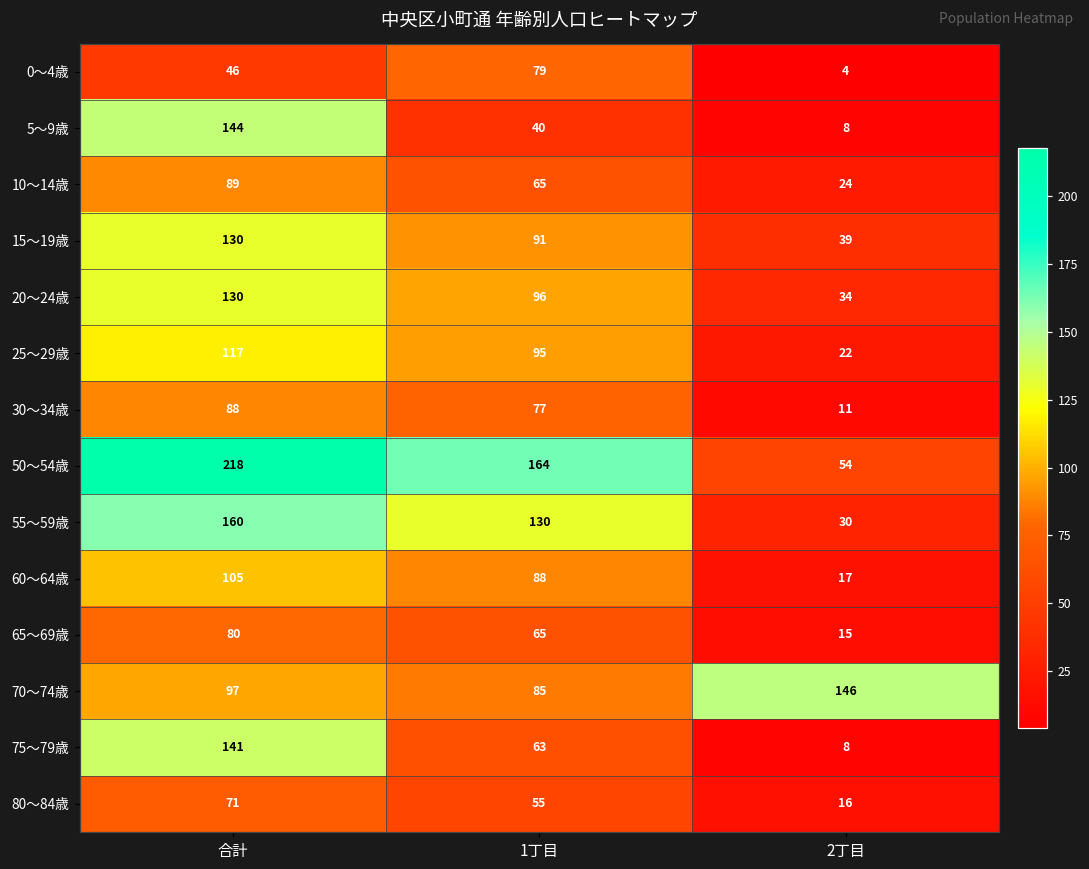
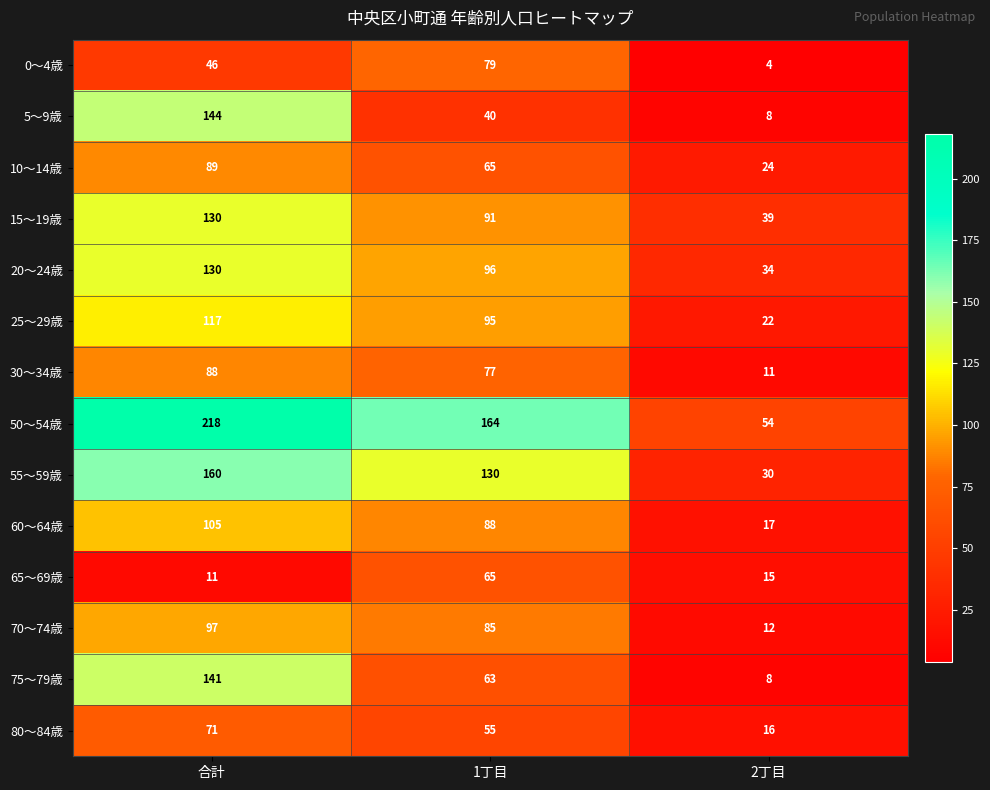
65～69歳, 合計: 80 -> 11
70～74歳, 2丁目: 146 -> 12
